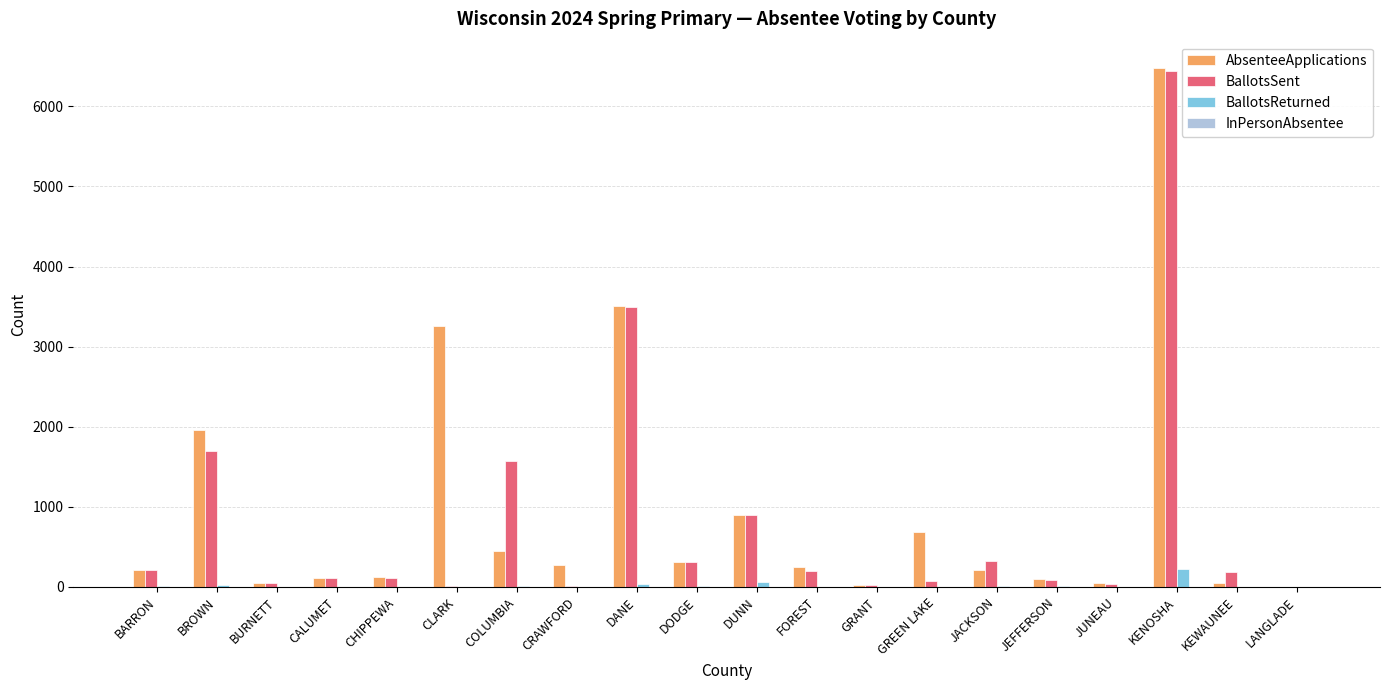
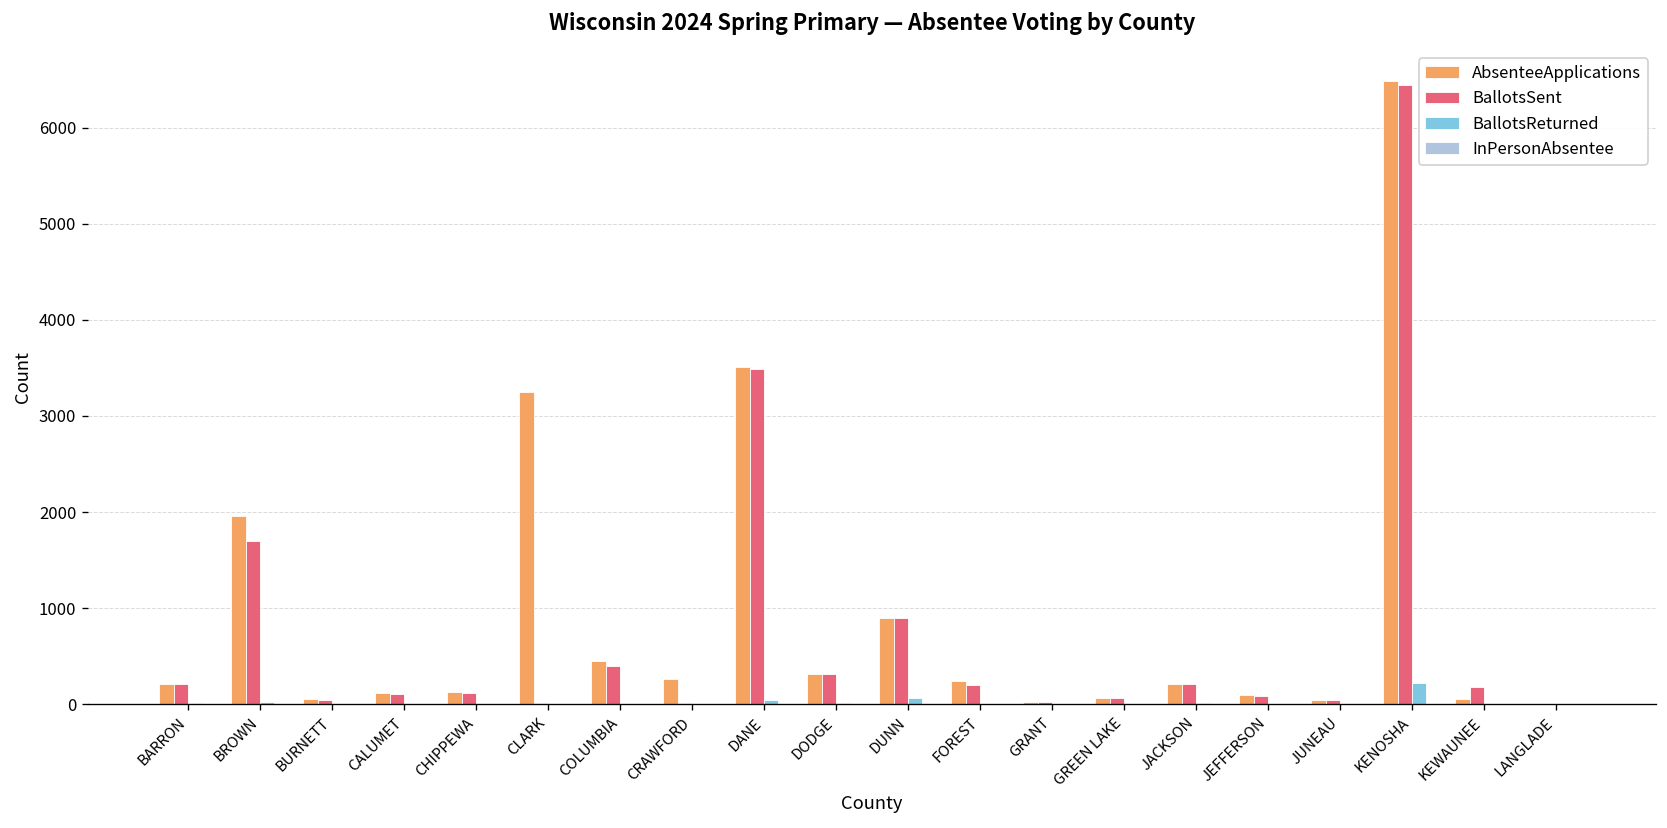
BallotsSent, COLUMBIA: 1600 -> 400
AbsenteeApplications, GREEN LAKE: 700 -> 100
BallotsSent, JACKSON: 300 -> 200
